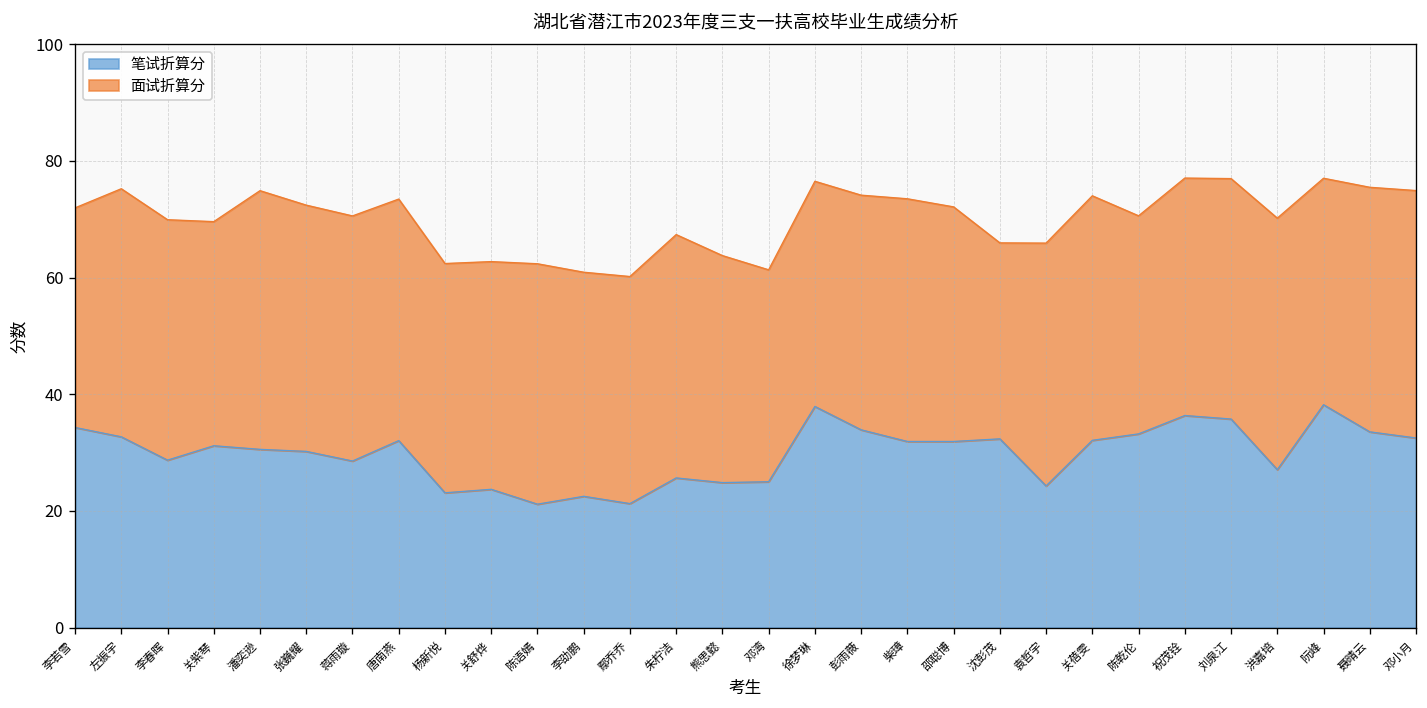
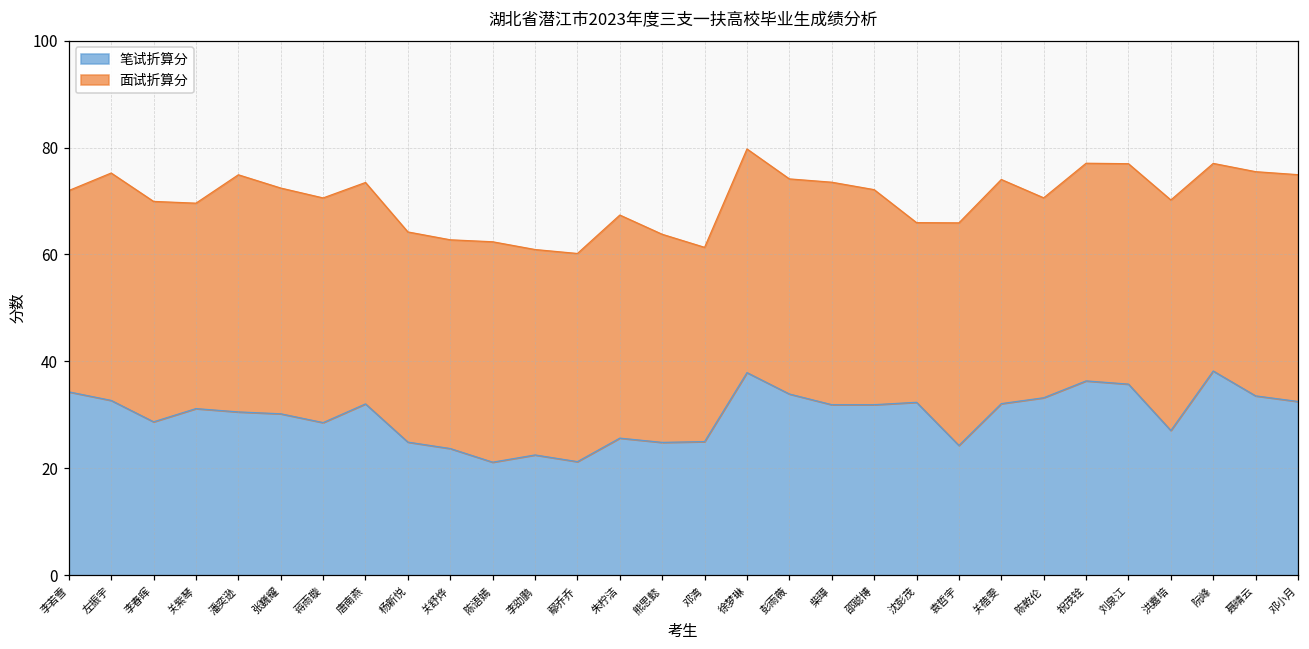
笔试折算分, 杨新悦: 23 -> 25
面试折算分, 徐梦琳: 39 -> 42
